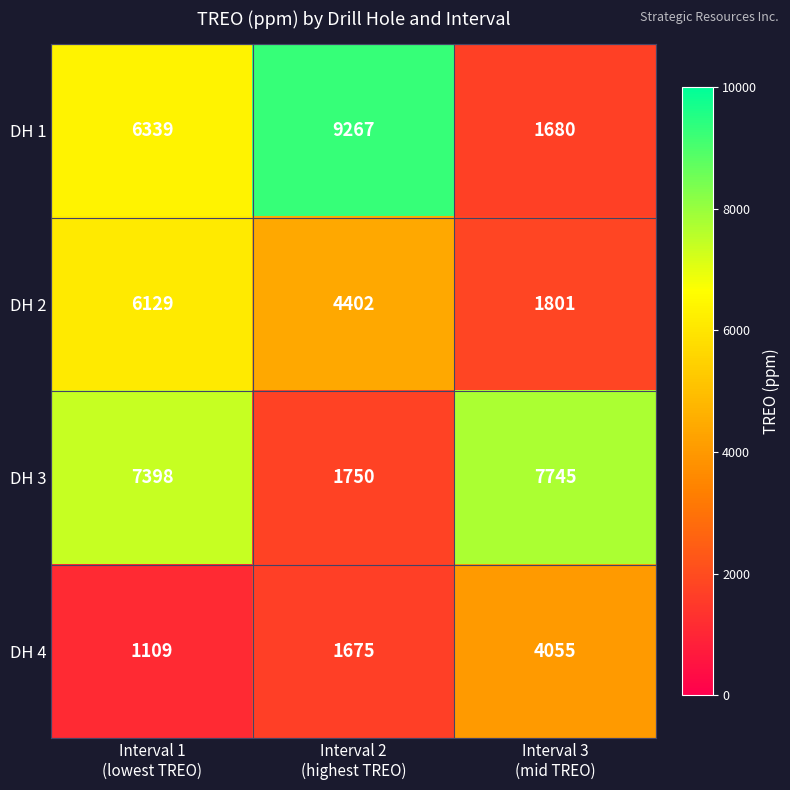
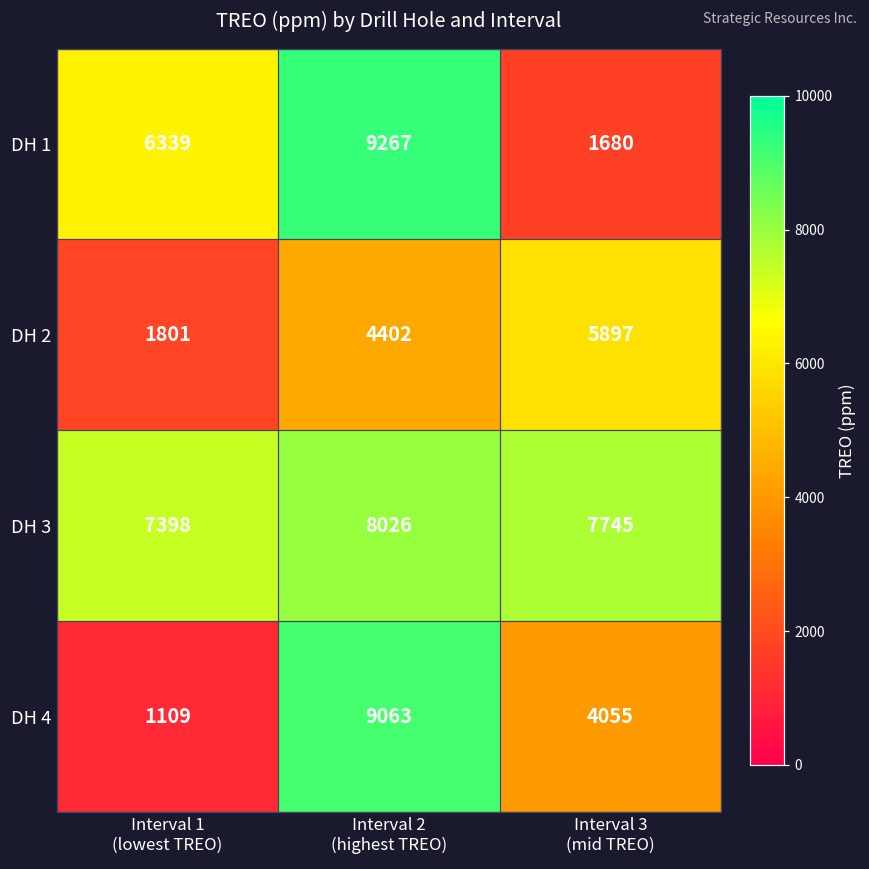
DH 2, Interval 1 (lowest TREO): 6129 -> 1801
DH 2, Interval 3 (mid TREO): 1801 -> 5897
DH 3, Interval 2 (highest TREO): 1750 -> 8026
DH 4, Interval 2 (highest TREO): 1675 -> 9063
